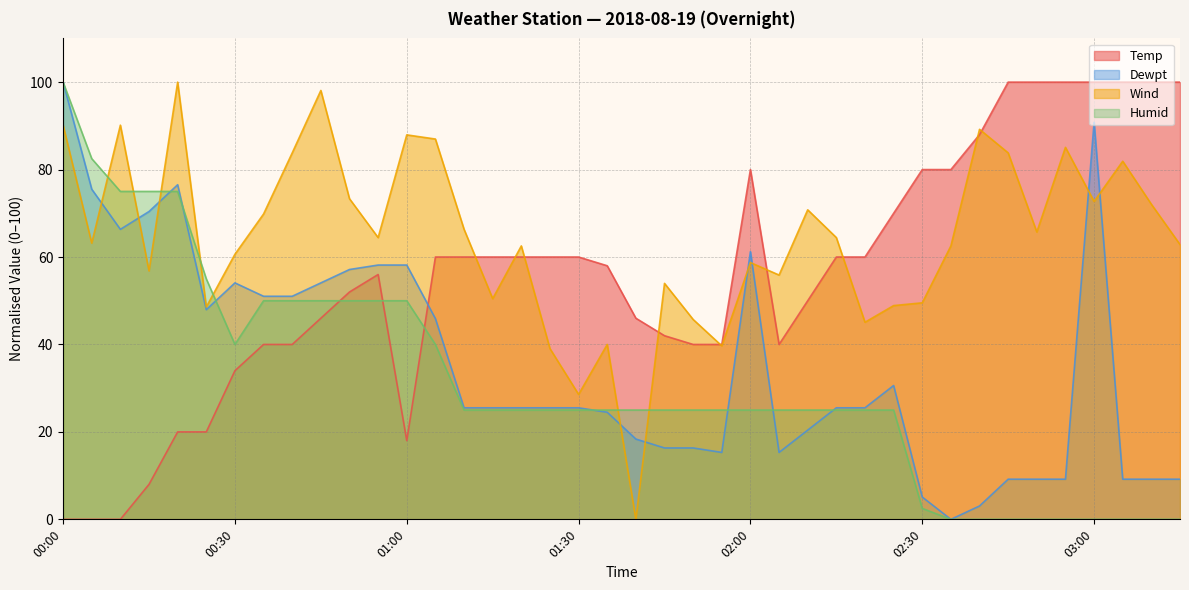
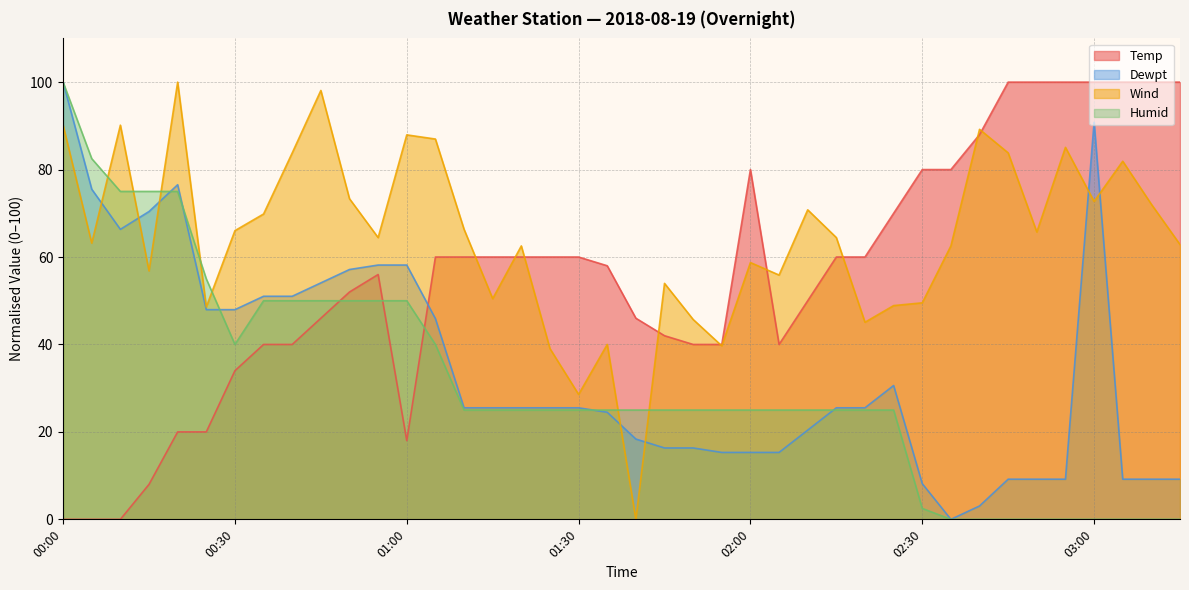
Dewpt, 00:30: 54 -> 48
Wind, 00:30: 61 -> 66
Dewpt, 02:00: 61 -> 15
Dewpt, 02:30: 5 -> 8
